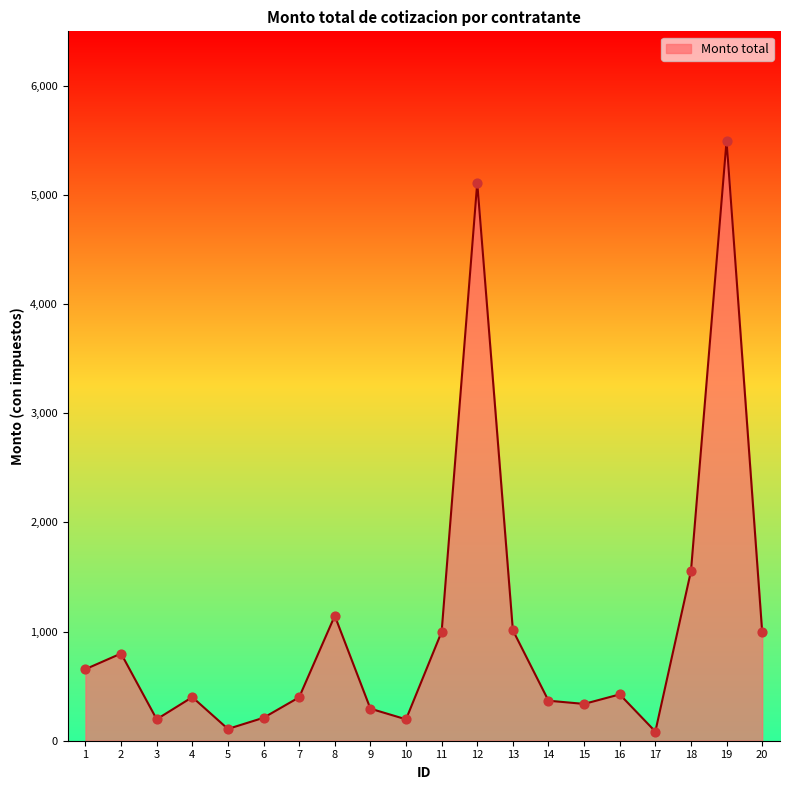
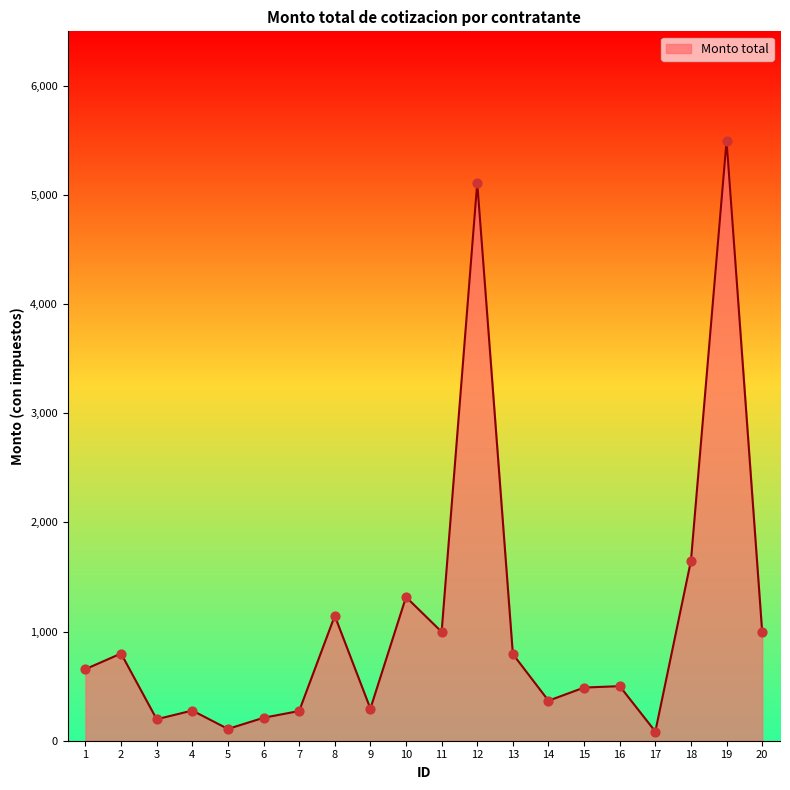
4: 400 -> 280
7: 400 -> 270
10: 200 -> 1,320
13: 1,010 -> 790
15: 340 -> 490
16: 420 -> 500
18: 1,550 -> 1,650
